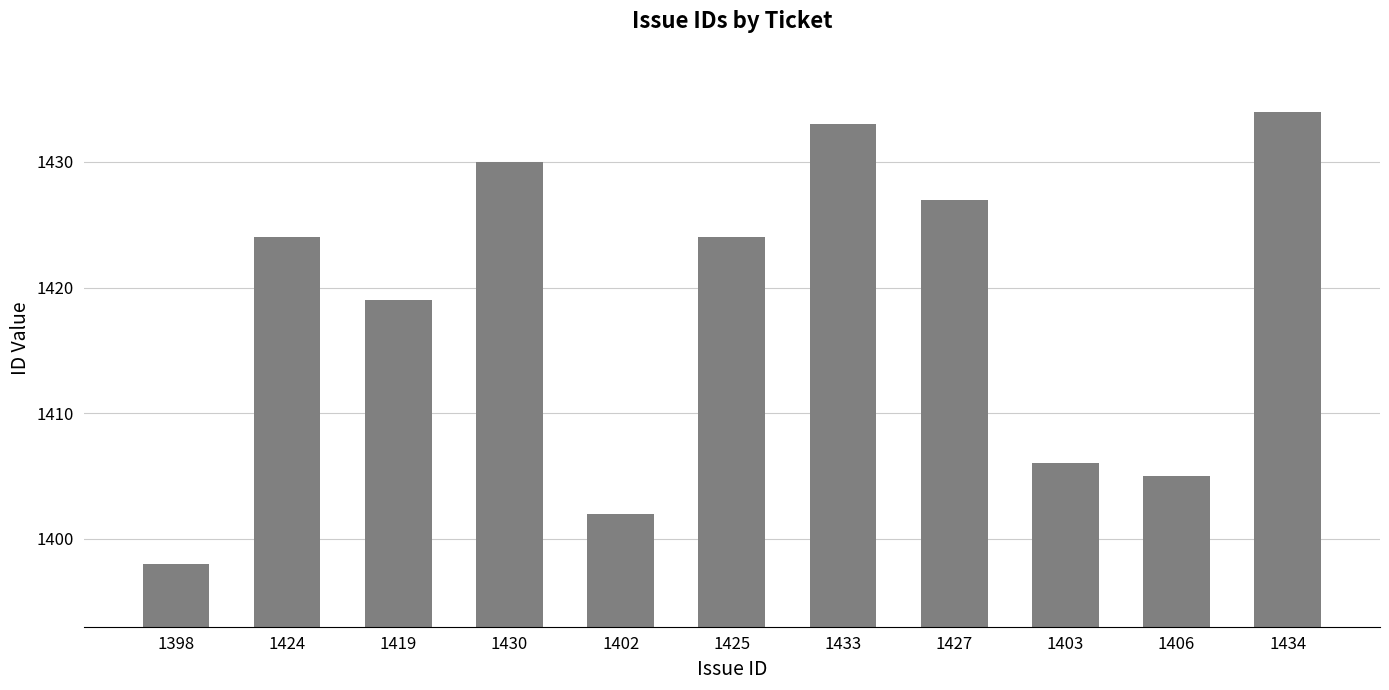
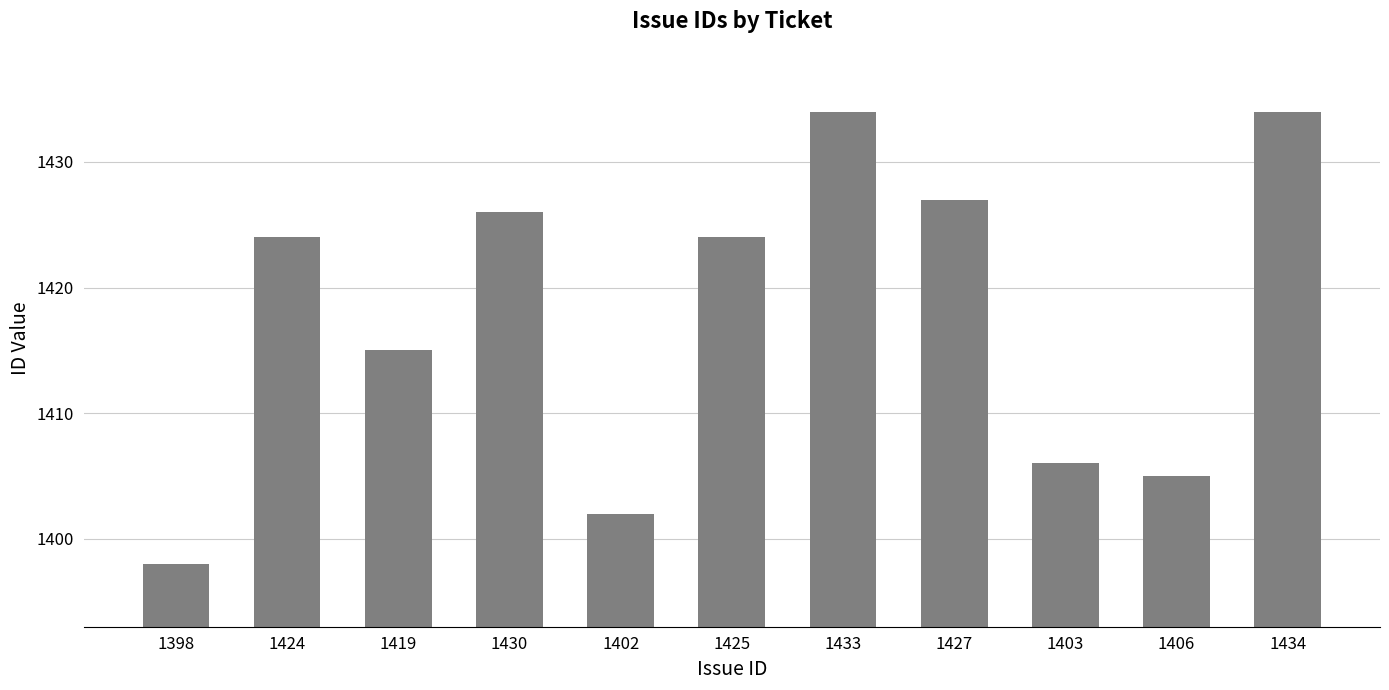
1419: 1419 -> 1415
1430: 1430 -> 1426
1433: 1433 -> 1434
